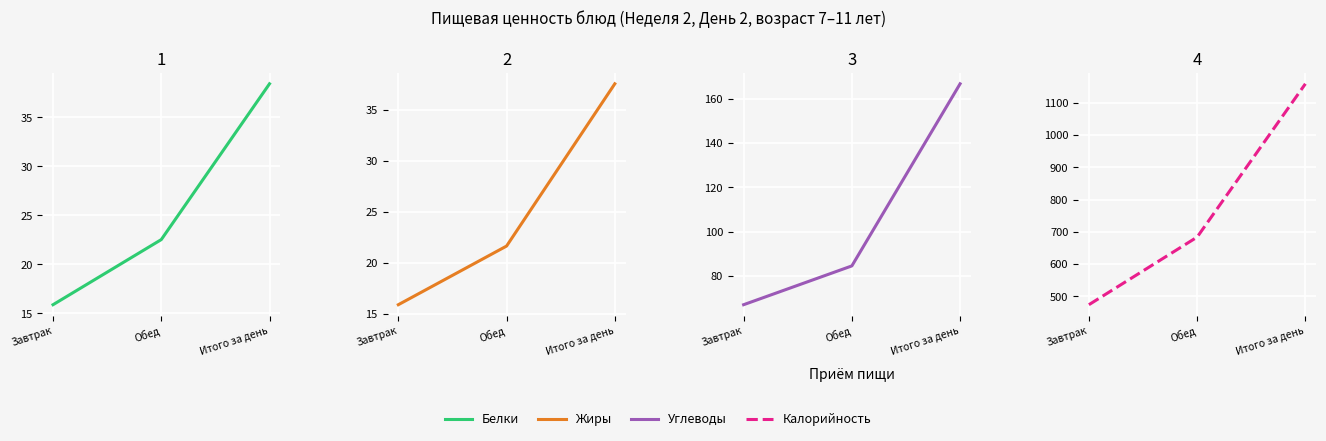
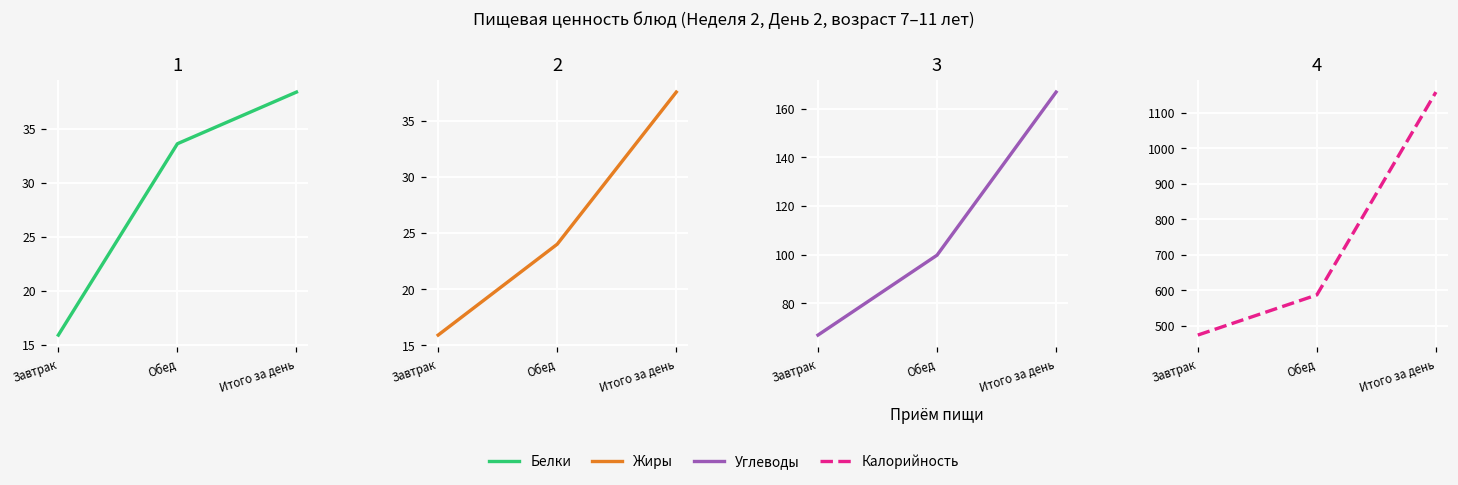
1, Обед: 23 -> 34
2, Обед: 21.7 -> 24.0
3, Обед: 85 -> 100
4, Обед: 680 -> 590
